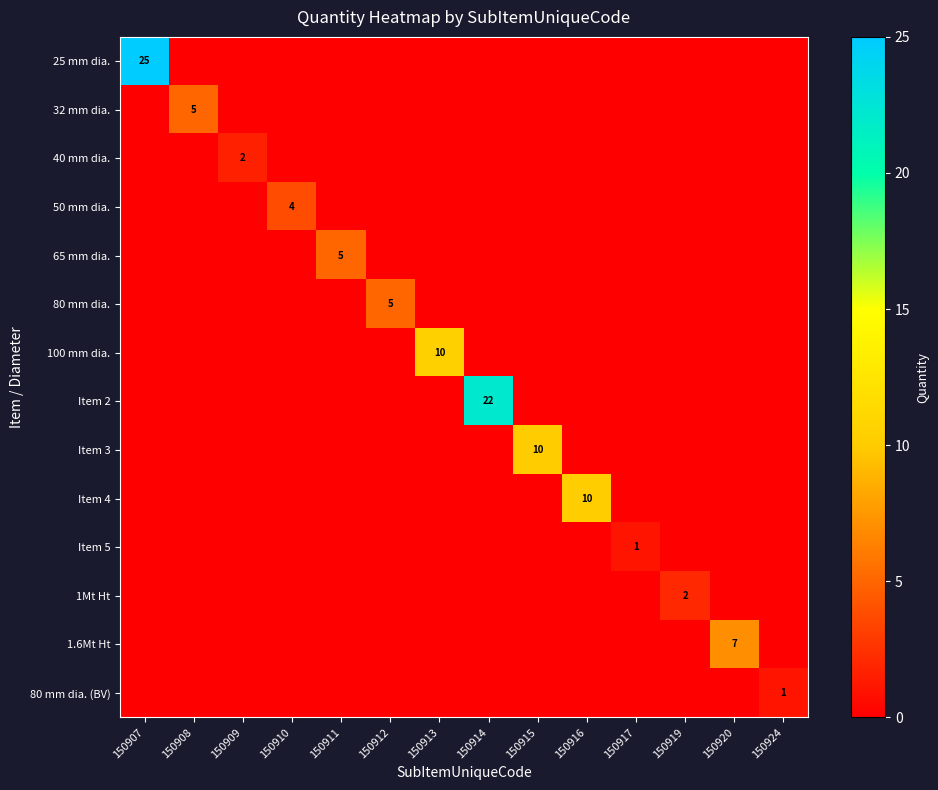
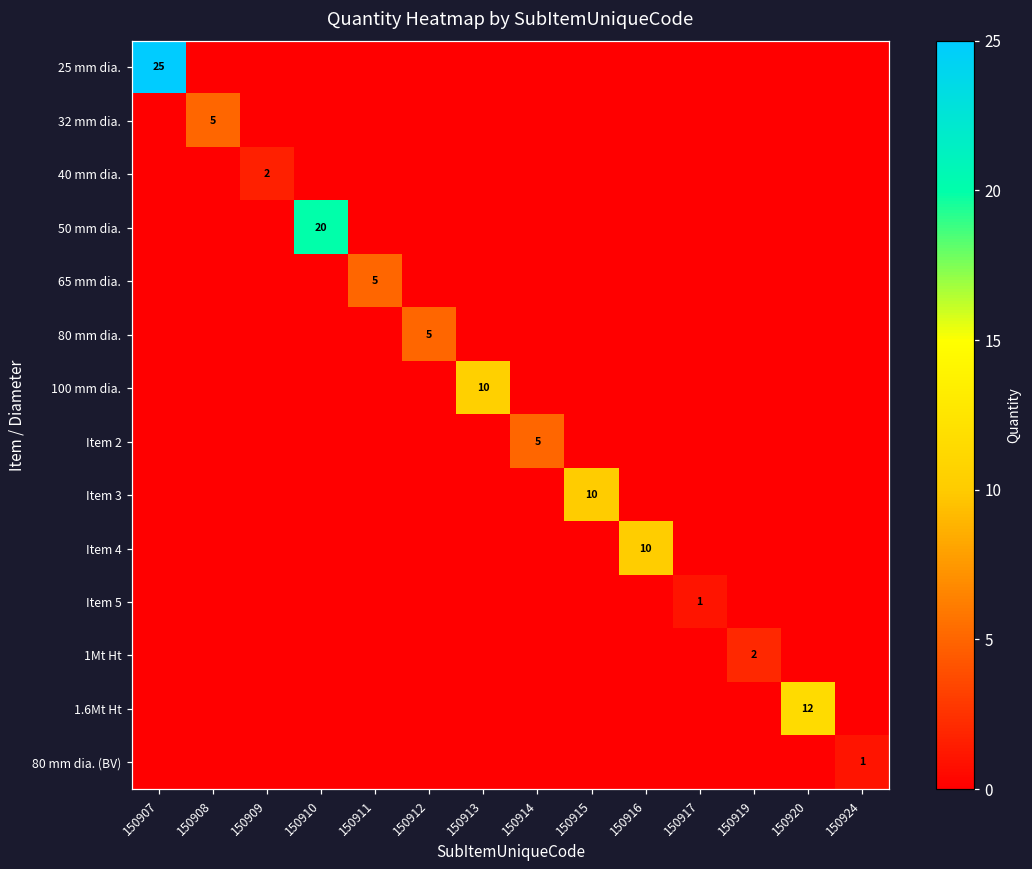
50 mm dia., 150910: 4 -> 20
Item 2, 150914: 22 -> 5
1.6Mt Ht, 150920: 7 -> 12
